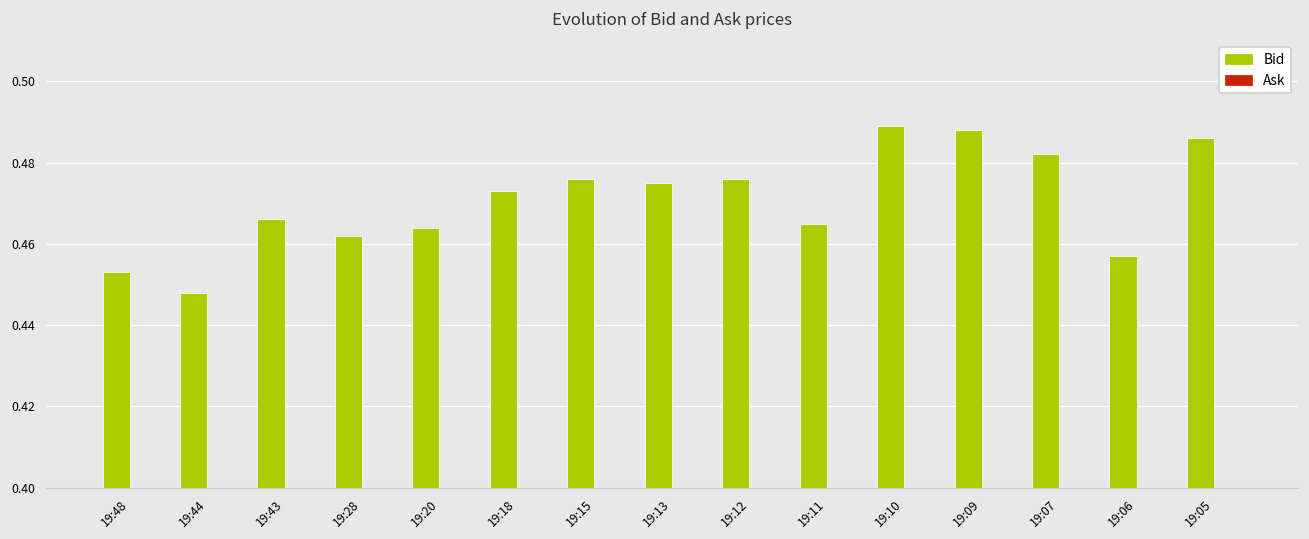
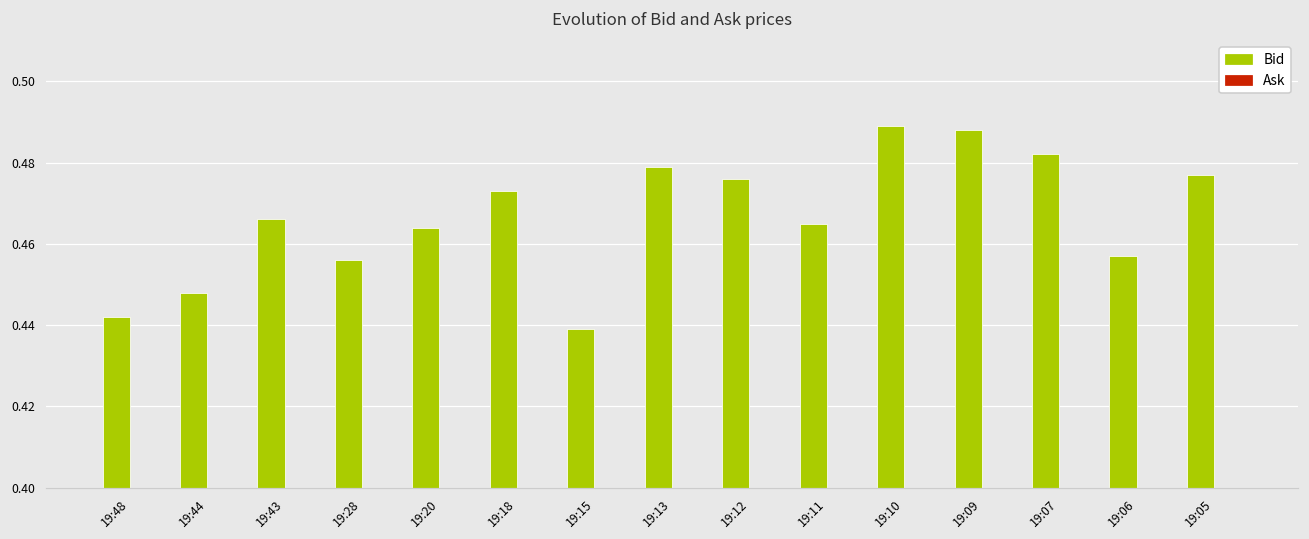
Bid, 19:48: 0.453 -> 0.442
Bid, 19:28: 0.462 -> 0.456
Bid, 19:15: 0.476 -> 0.439
Bid, 19:13: 0.475 -> 0.479
Bid, 19:05: 0.486 -> 0.477
